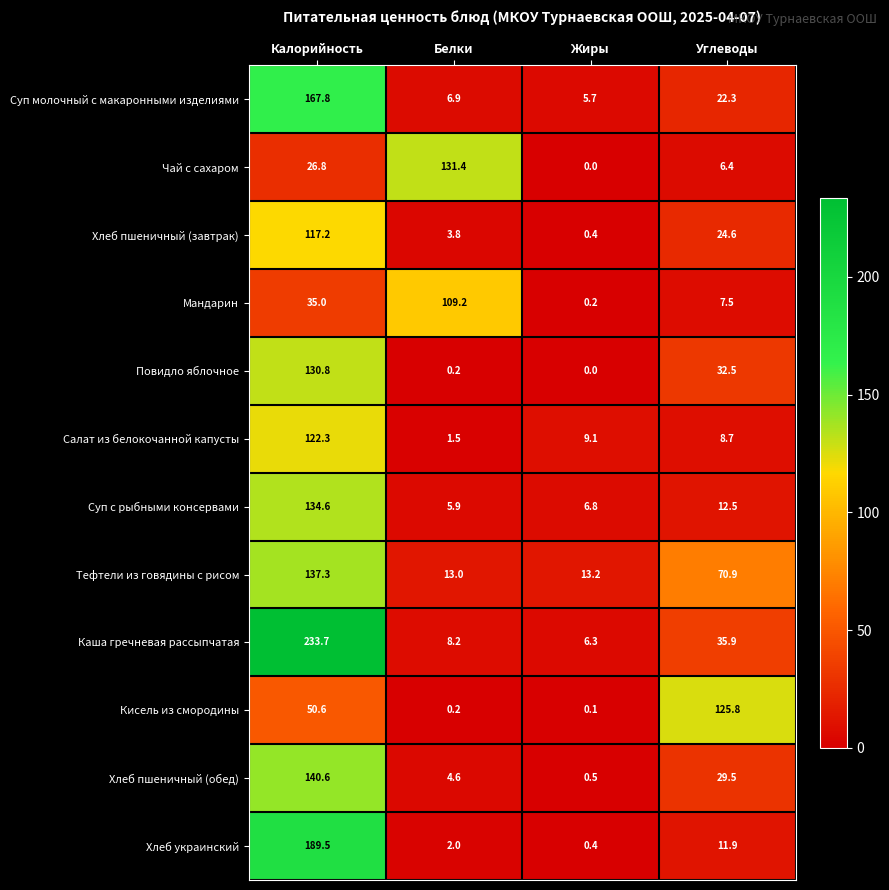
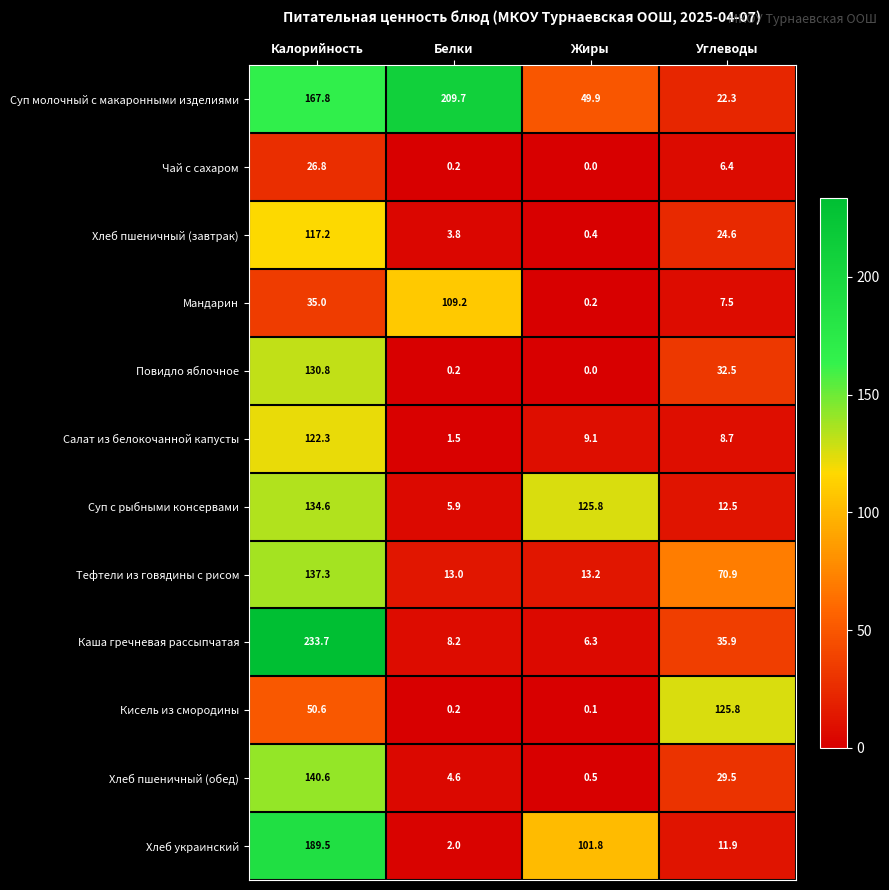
Суп молочный с макаронными изделиями, Белки: 6.9 -> 209.7
Суп молочный с макаронными изделиями, Жиры: 5.7 -> 49.9
Чай с сахаром, Белки: 131.4 -> 0.2
Суп с рыбными консервами, Жиры: 6.8 -> 125.8
Хлеб украинский, Жиры: 0.4 -> 101.8
